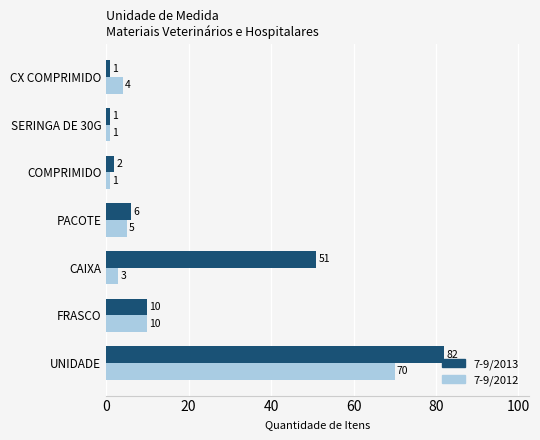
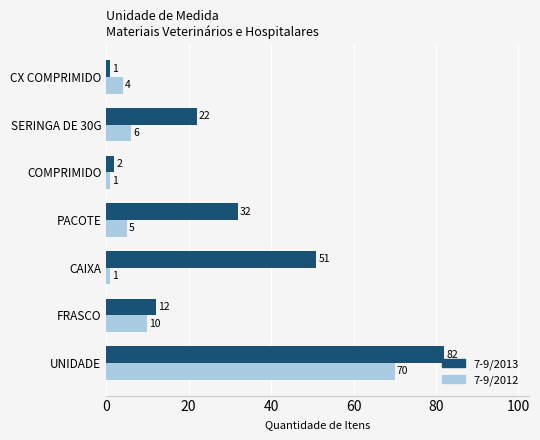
7-9/2013, SERINGA DE 30G: 1 -> 22
7-9/2012, SERINGA DE 30G: 1 -> 6
7-9/2013, PACOTE: 6 -> 32
7-9/2012, CAIXA: 3 -> 1
7-9/2013, FRASCO: 10 -> 12
